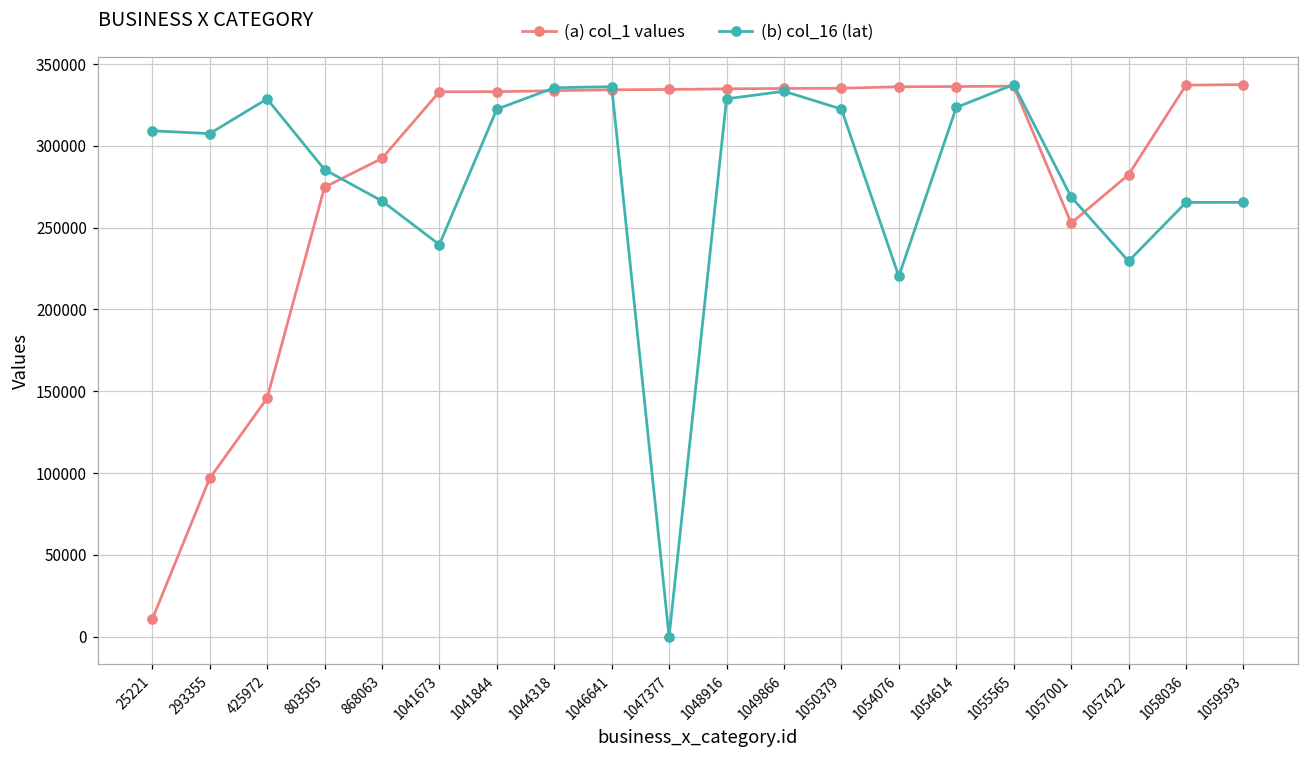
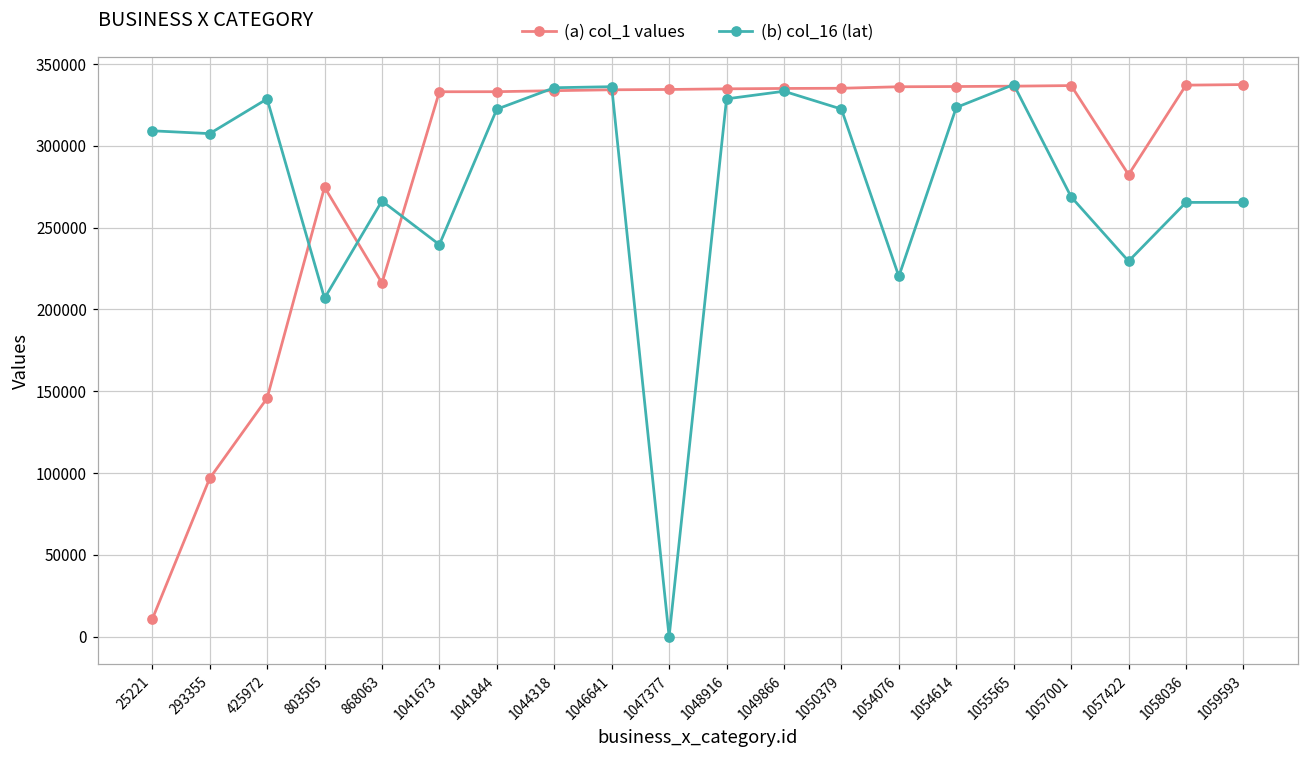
(b) col_16 (lat), 803505: 286000 -> 207000
(a) col_1 values, 868063: 292000 -> 216000
(a) col_1 values, 1057001: 253000 -> 337000
